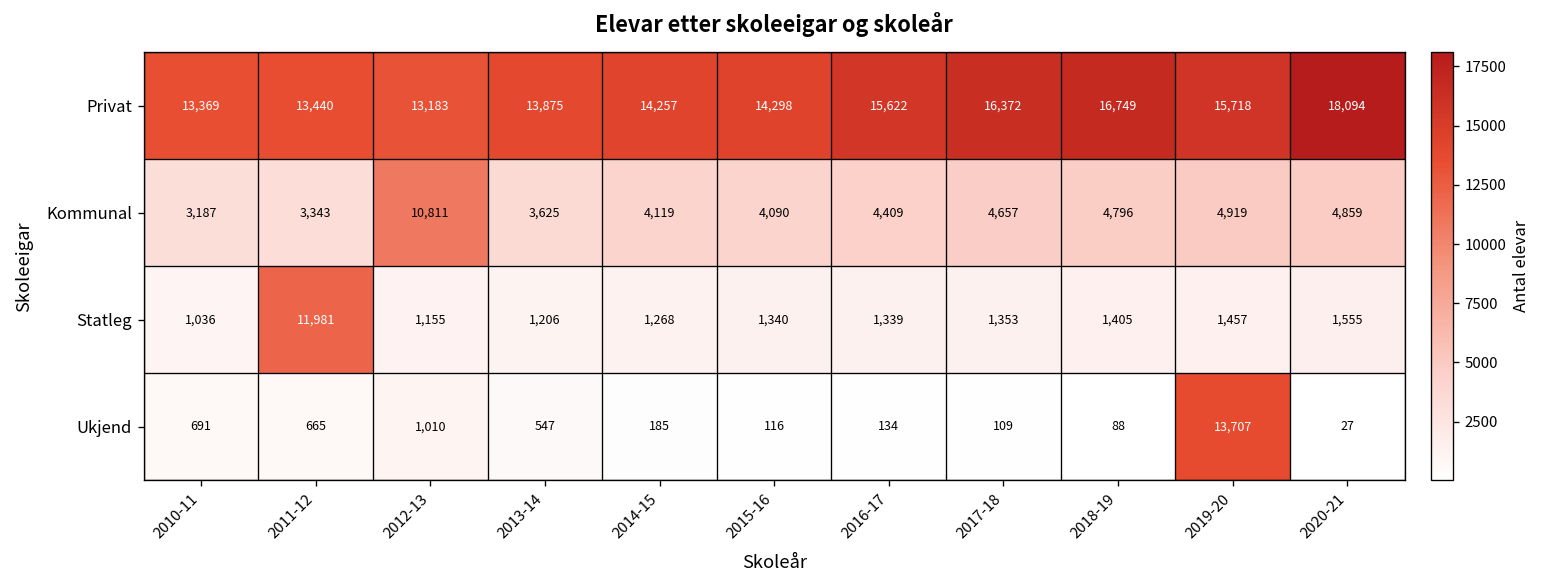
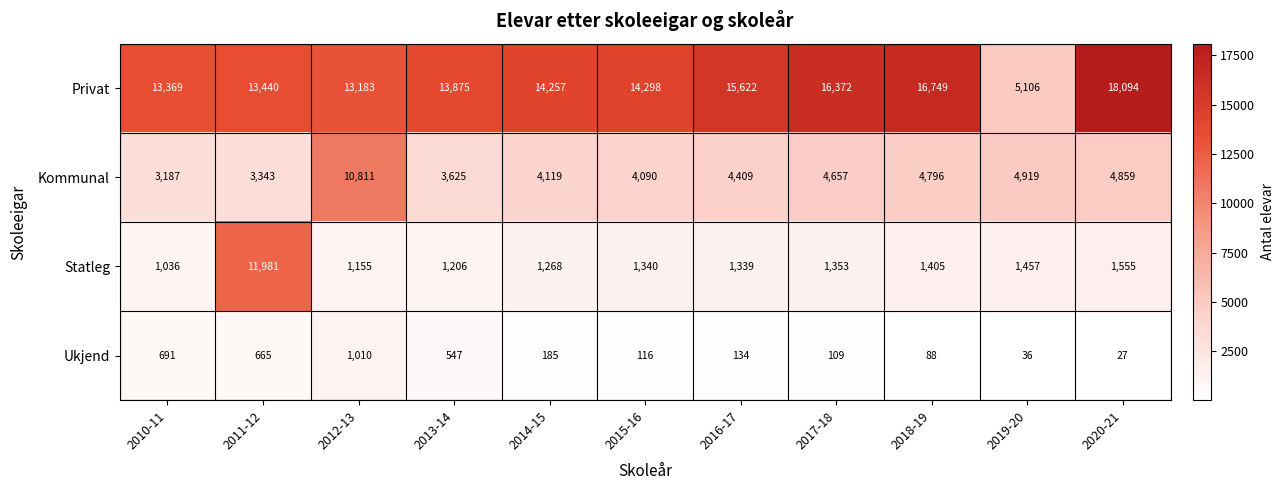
Privat, 2019-20: 15,718 -> 5,106
Ukjend, 2019-20: 13,707 -> 36
